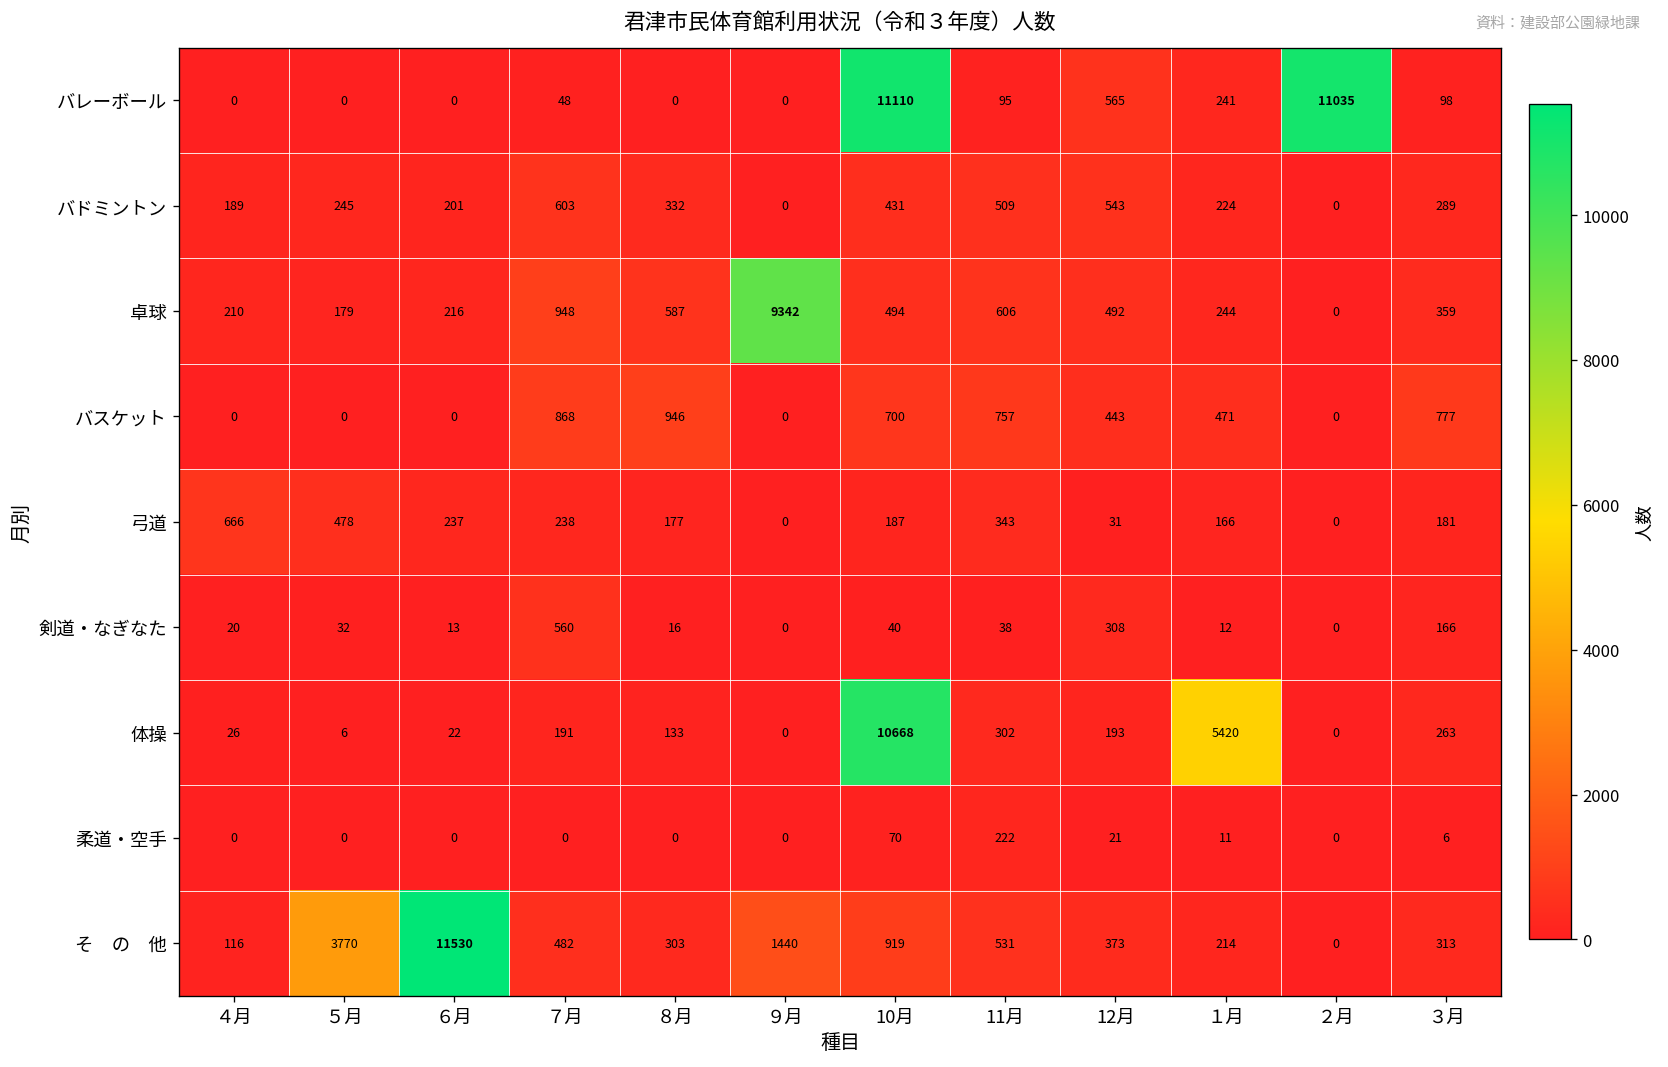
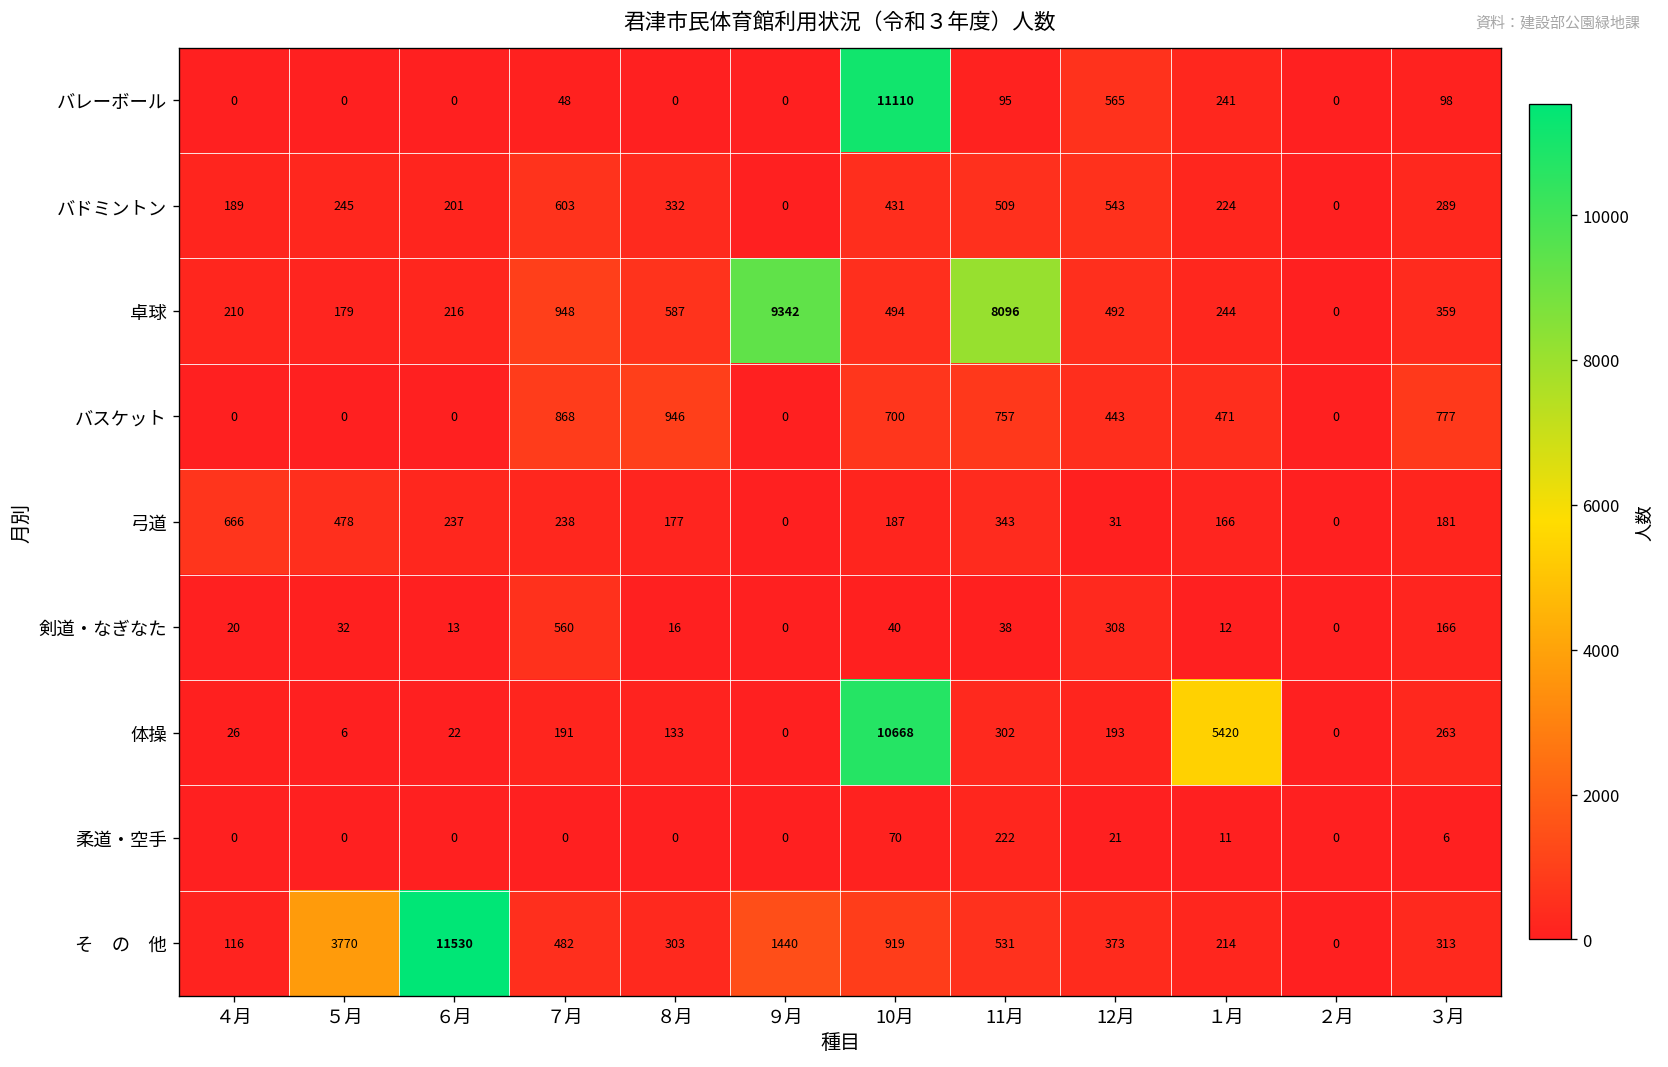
バレーボール, ２月: 11035 -> 0
卓球, 11月: 606 -> 8096
